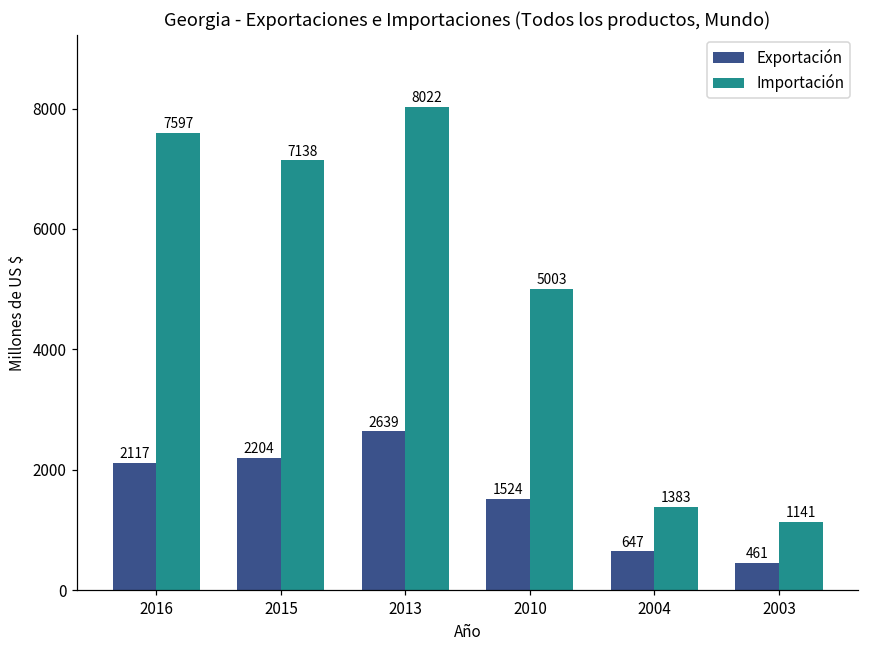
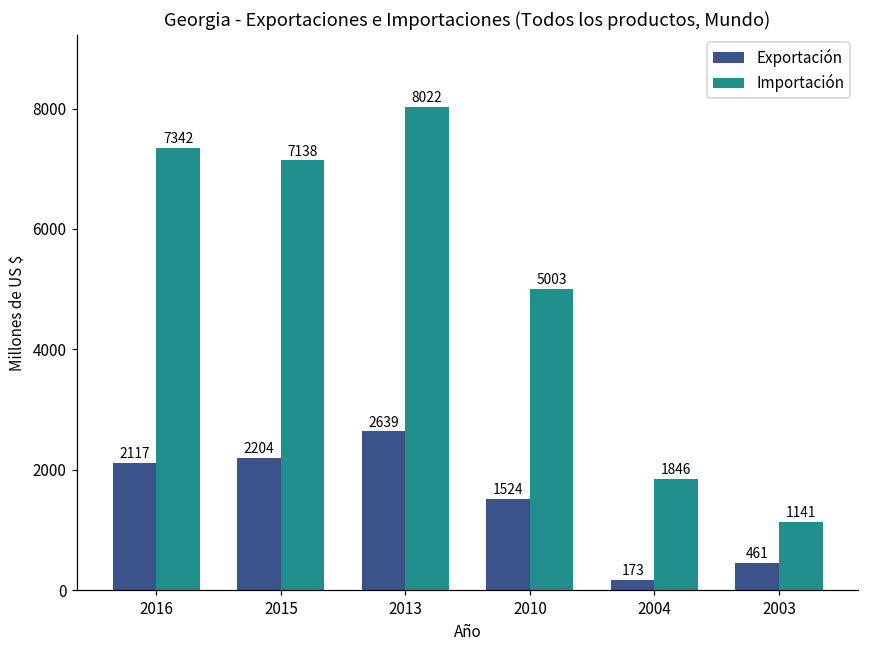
Importación, 2016: 7597 -> 7342
Exportación, 2004: 647 -> 173
Importación, 2004: 1383 -> 1846
